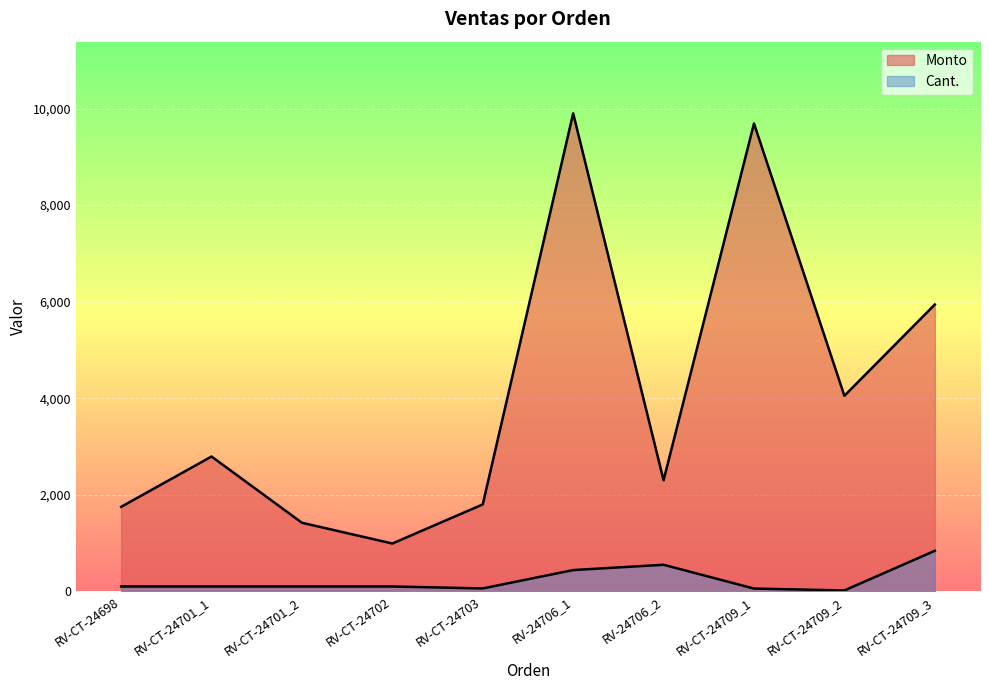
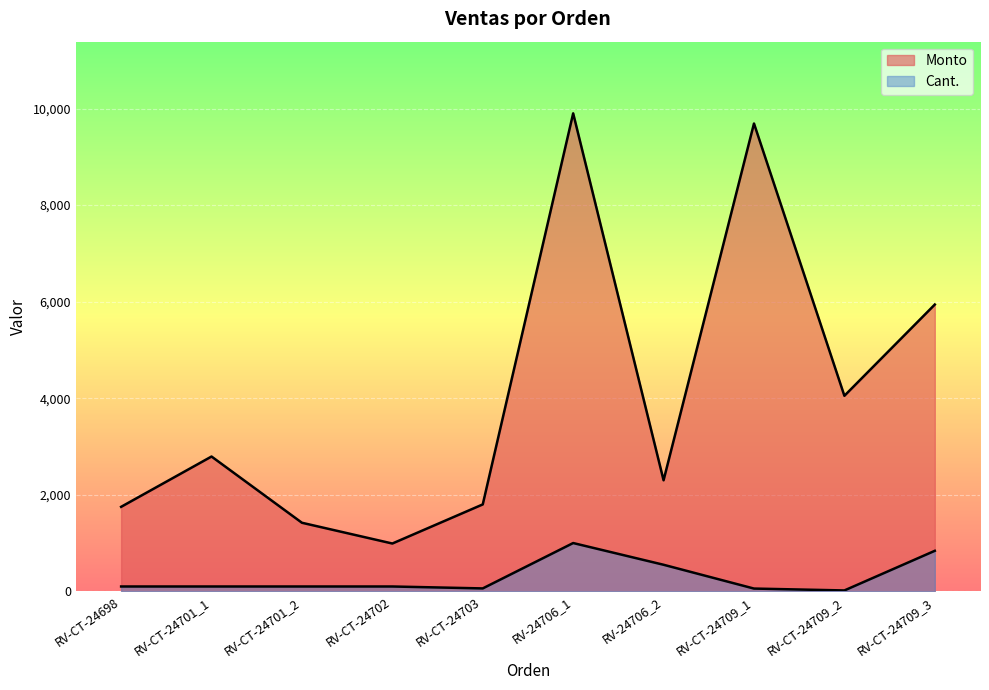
Cant., RV-24706_1: 400 -> 1,000
